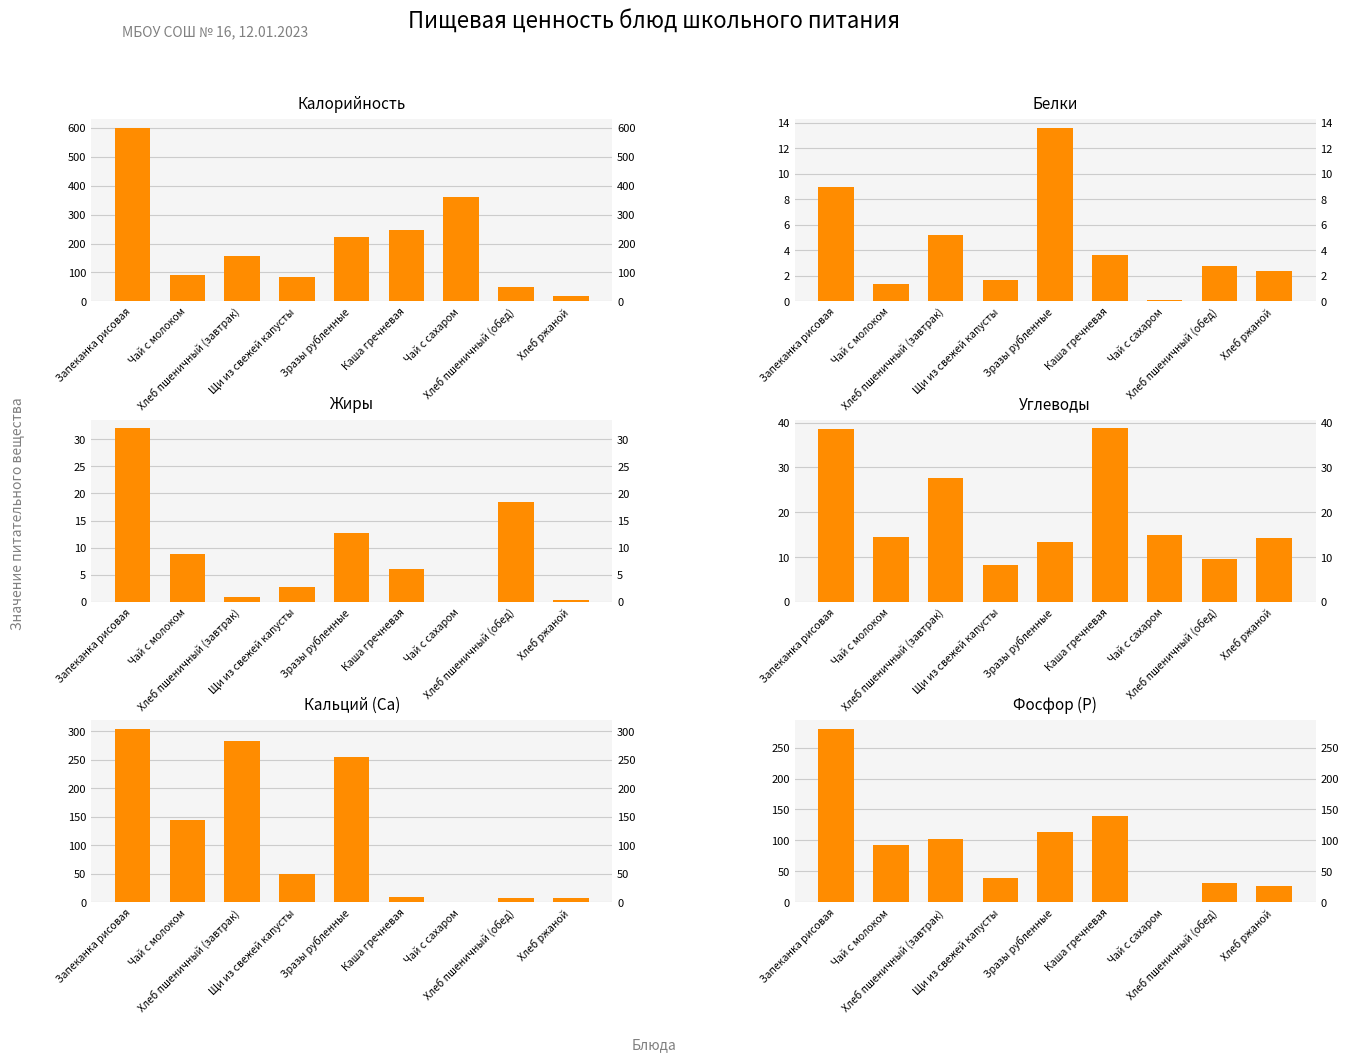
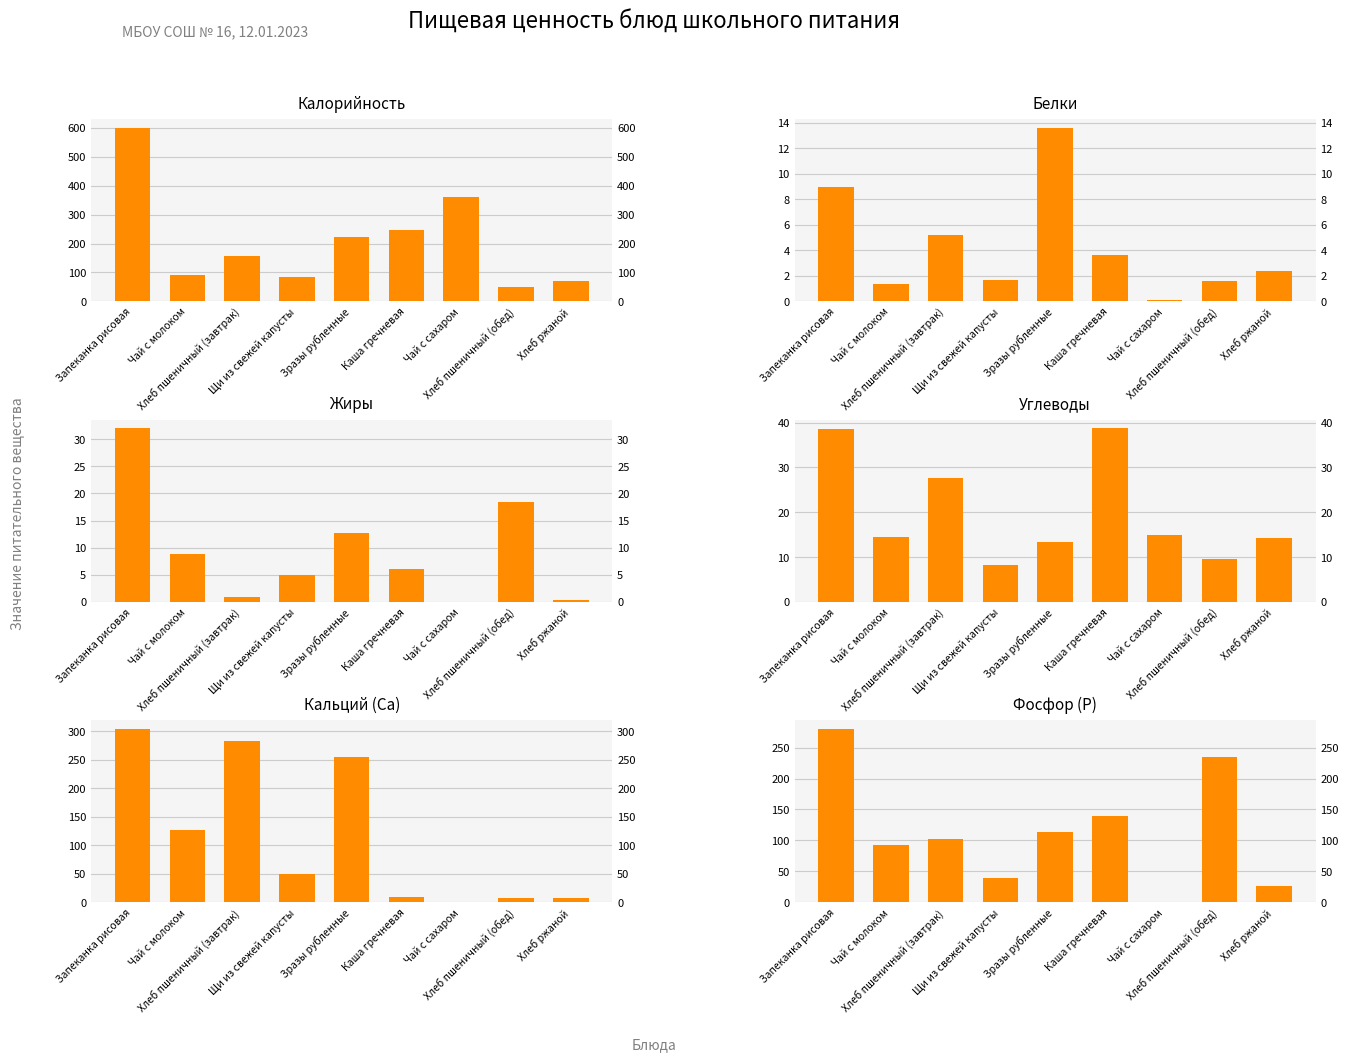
Калорийность, Хлеб ржаной: 20 -> 70
Белки, Хлеб пшеничный (обед): 2.8 -> 1.6
Жиры, Щи из свежей капусты: 3 -> 5
Кальций (Ca), Чай с молоком: 150 -> 130
Фосфор (P), Хлеб пшеничный (обед): 30 -> 240
